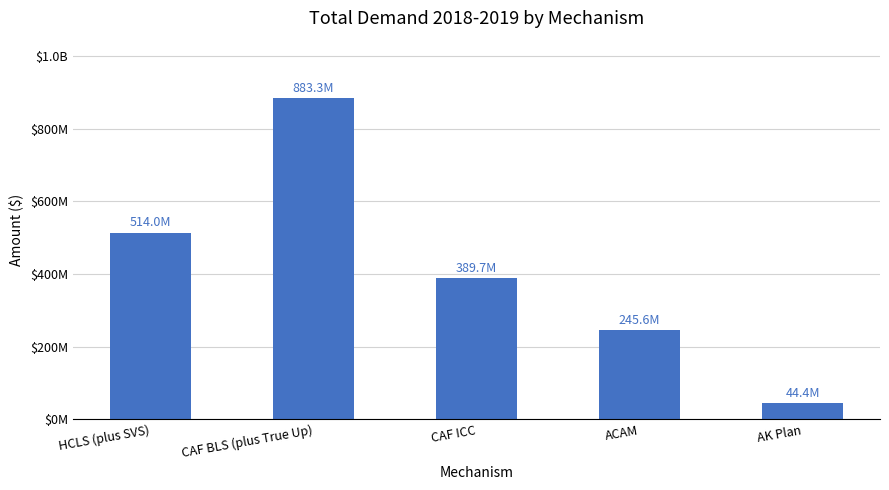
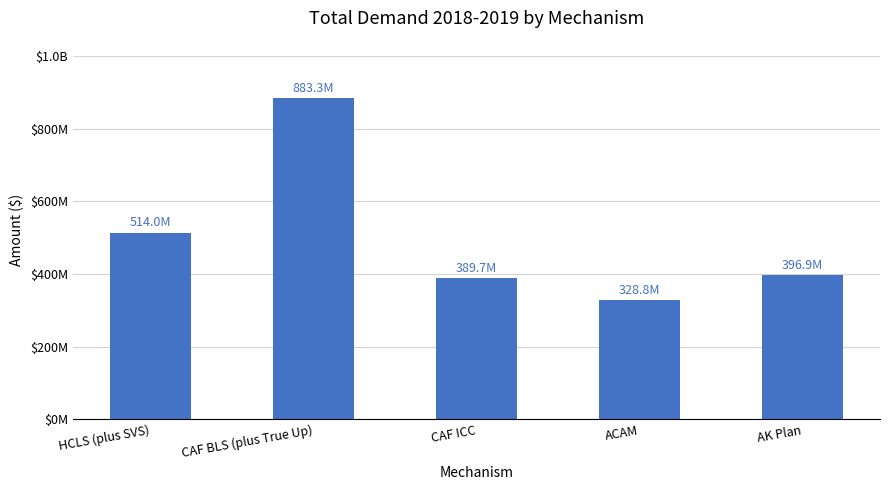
ACAM: 245.6M -> 328.8M
AK Plan: 44.4M -> 396.9M
